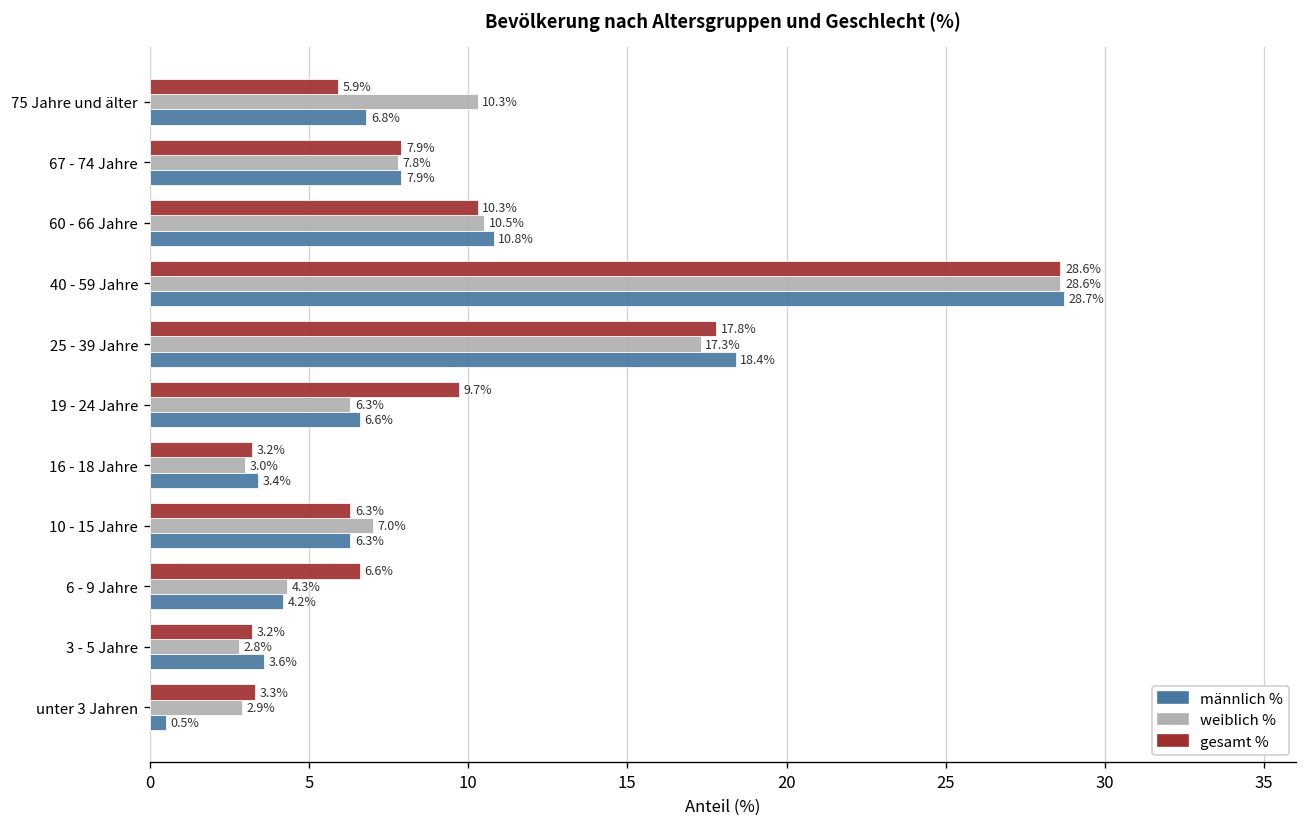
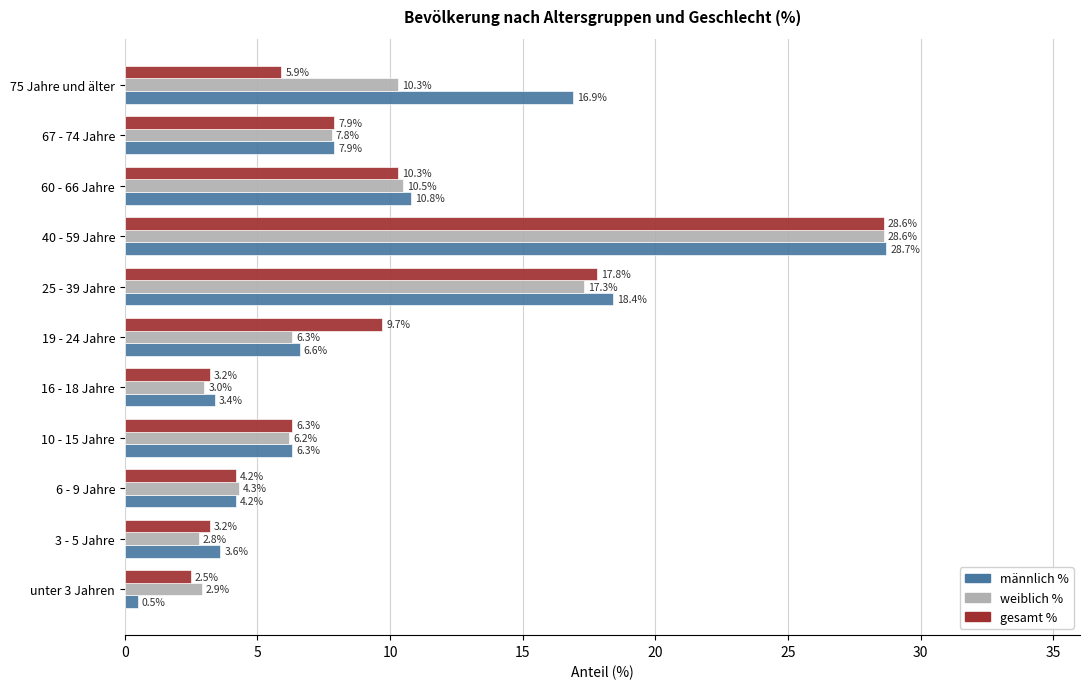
männlich %, 75 Jahre und älter: 6.8% -> 16.9%
weiblich %, 10 - 15 Jahre: 7.0% -> 6.2%
gesamt %, 6 - 9 Jahre: 6.6% -> 4.2%
gesamt %, unter 3 Jahren: 3.3% -> 2.5%
